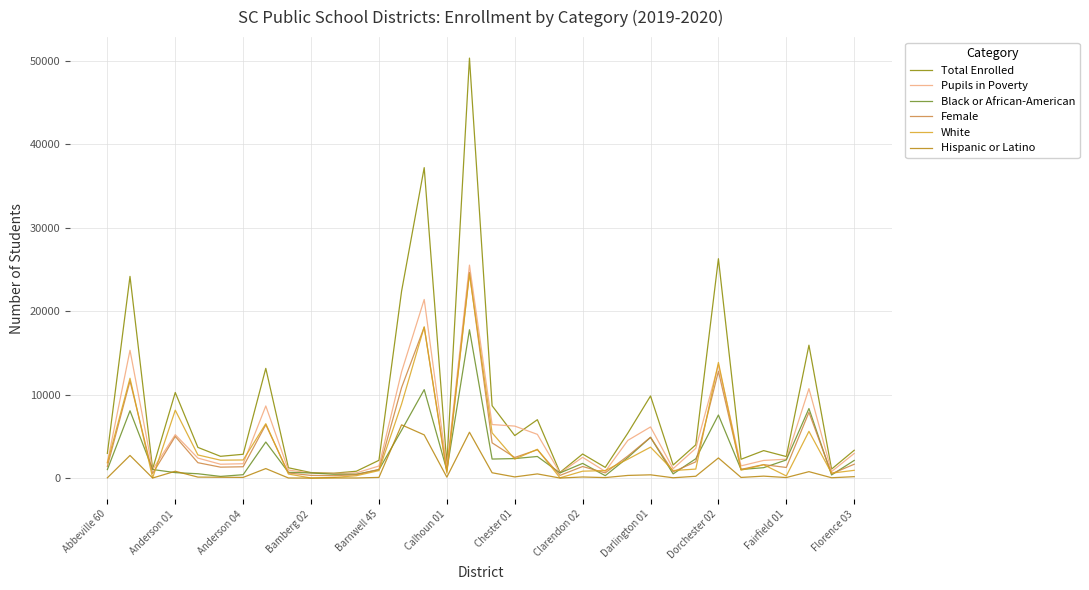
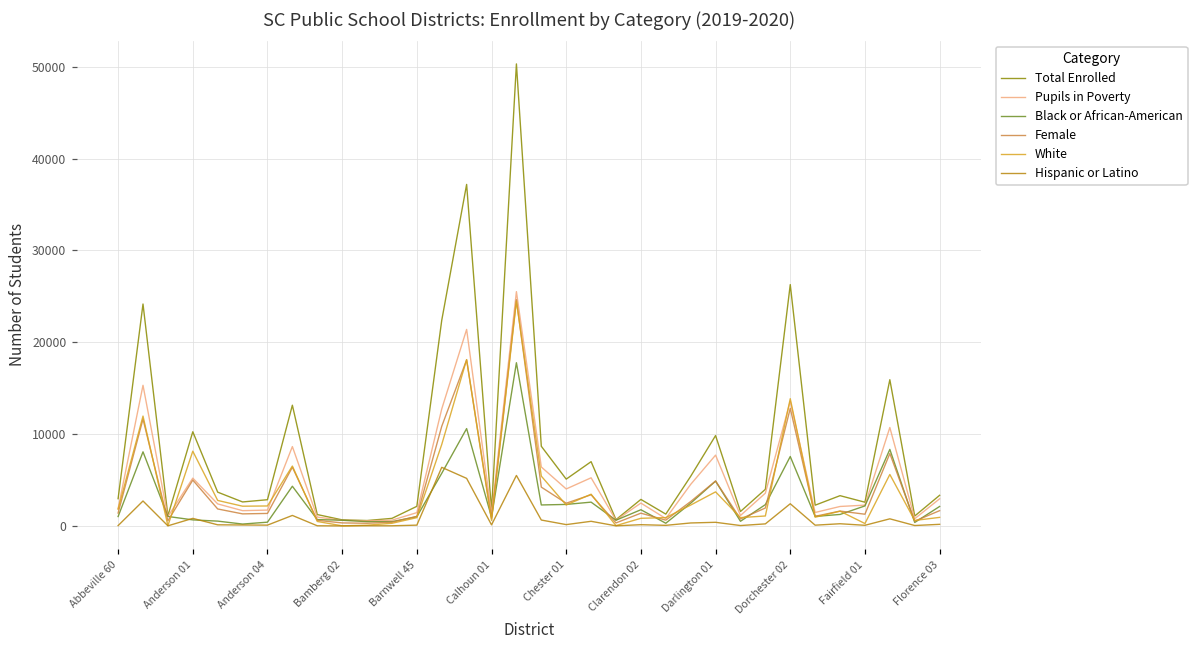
Pupils in Poverty, Chester 01: 6000 -> 4000
Pupils in Poverty, Darlington 01: 6000 -> 8000
